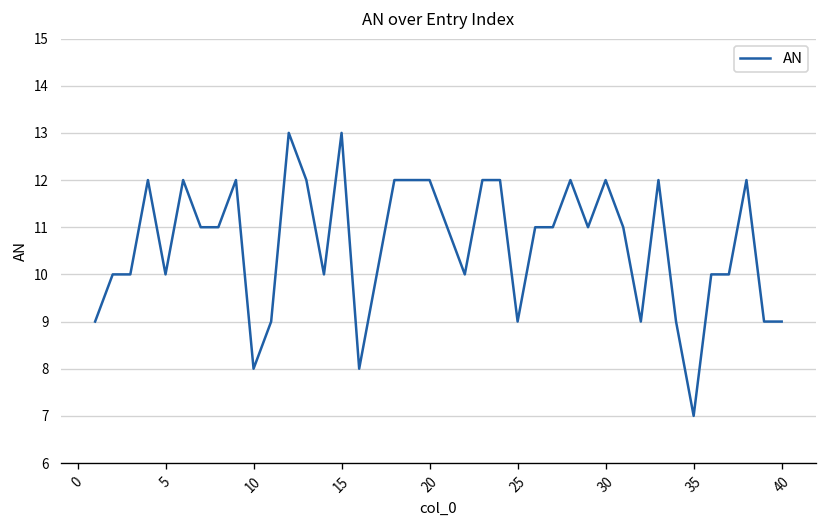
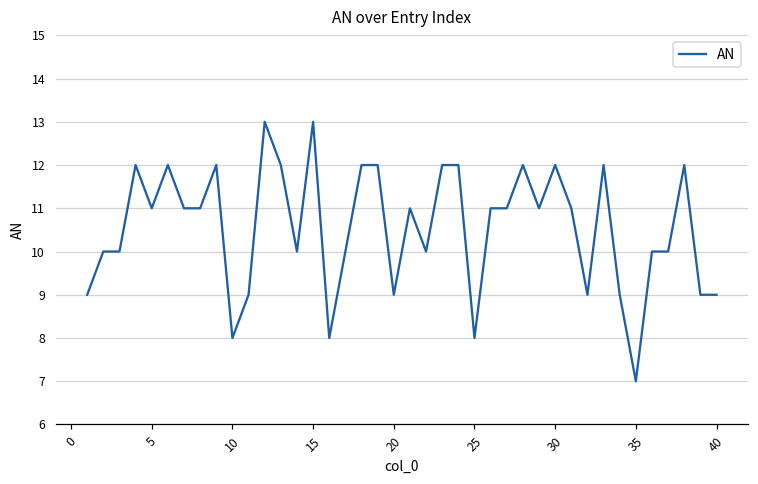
5: 10 -> 11
20: 12 -> 9
25: 9 -> 8
